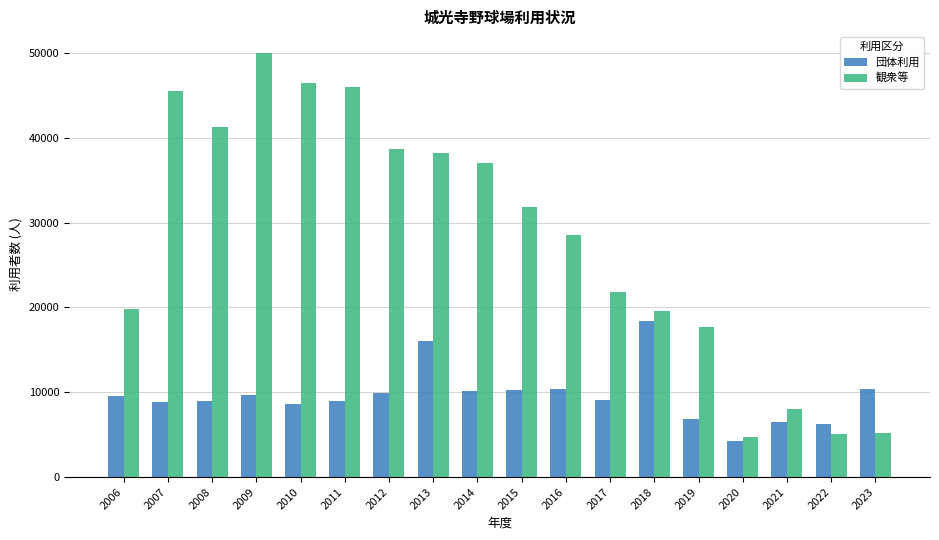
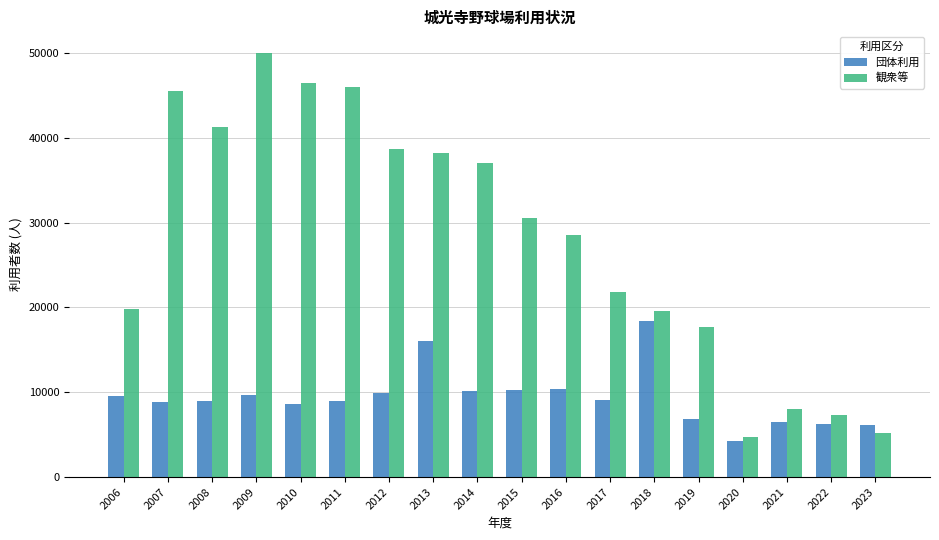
観衆等, 2015: 32000 -> 31000
観衆等, 2022: 5000 -> 7000
団体利用, 2023: 10000 -> 6000
